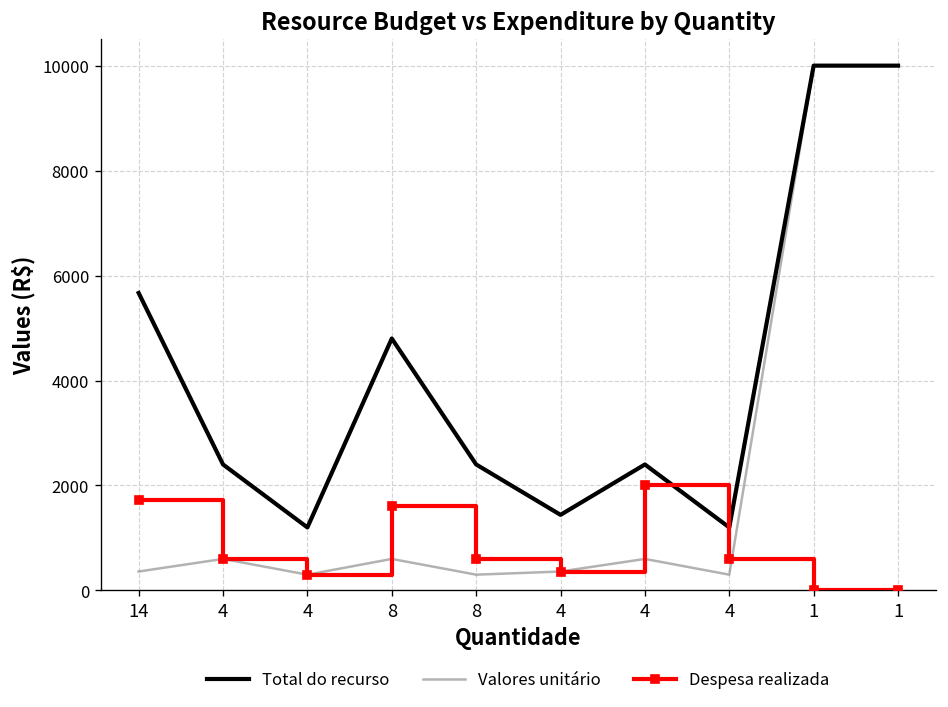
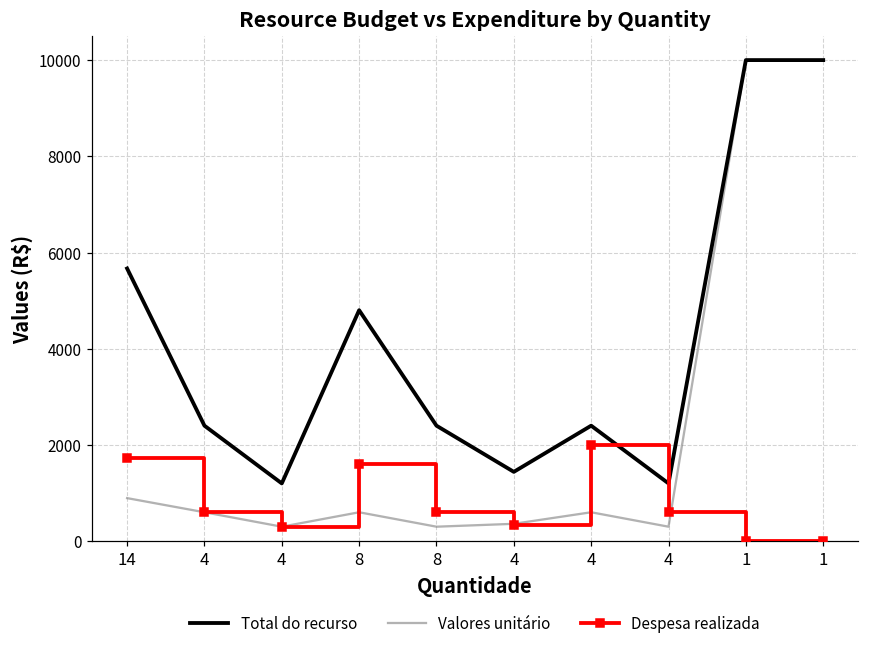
Valores unitário, 14: 400 -> 900
